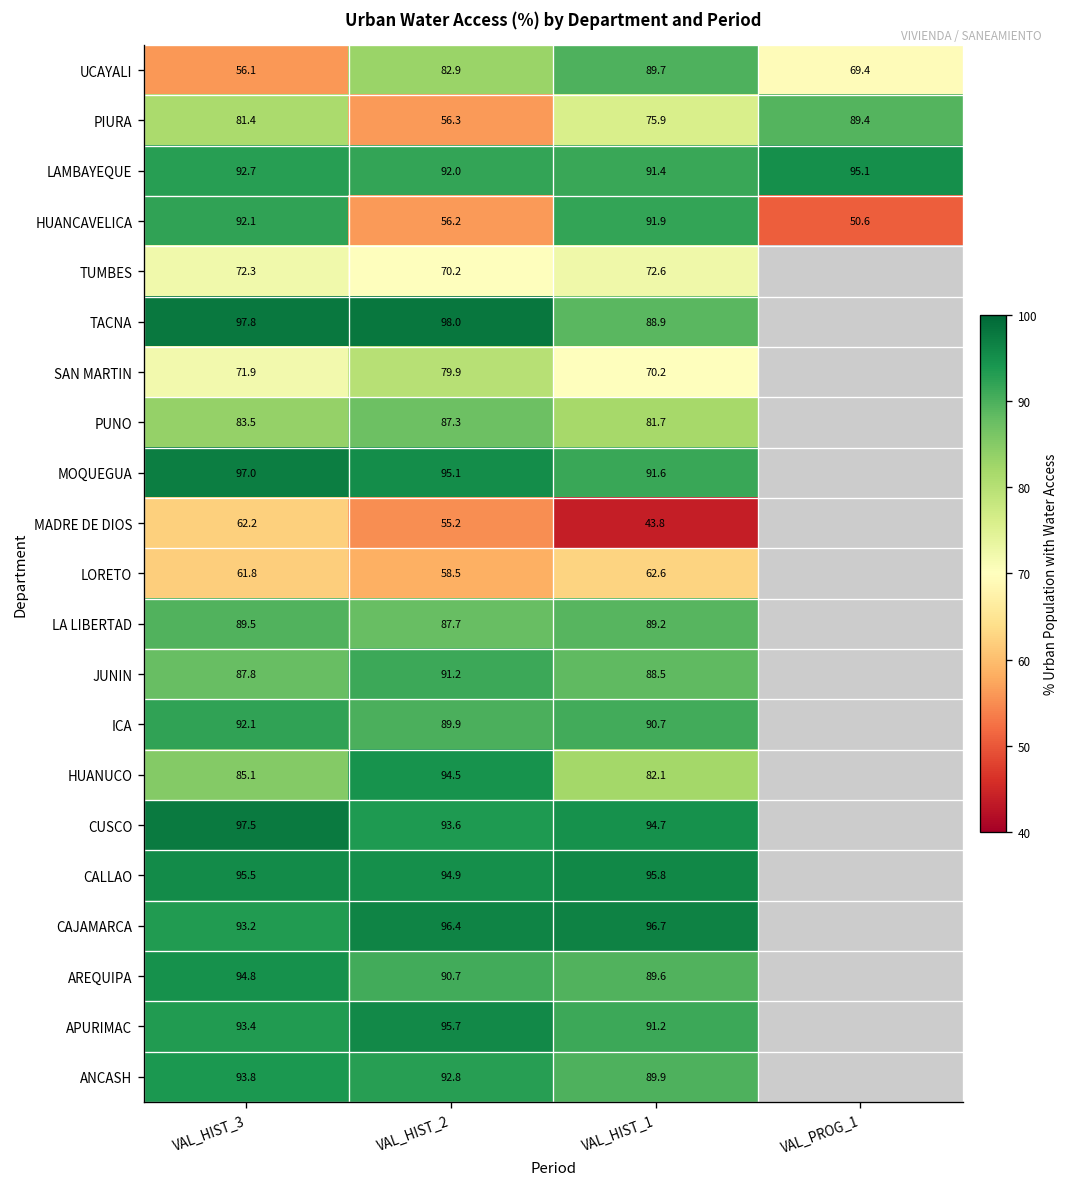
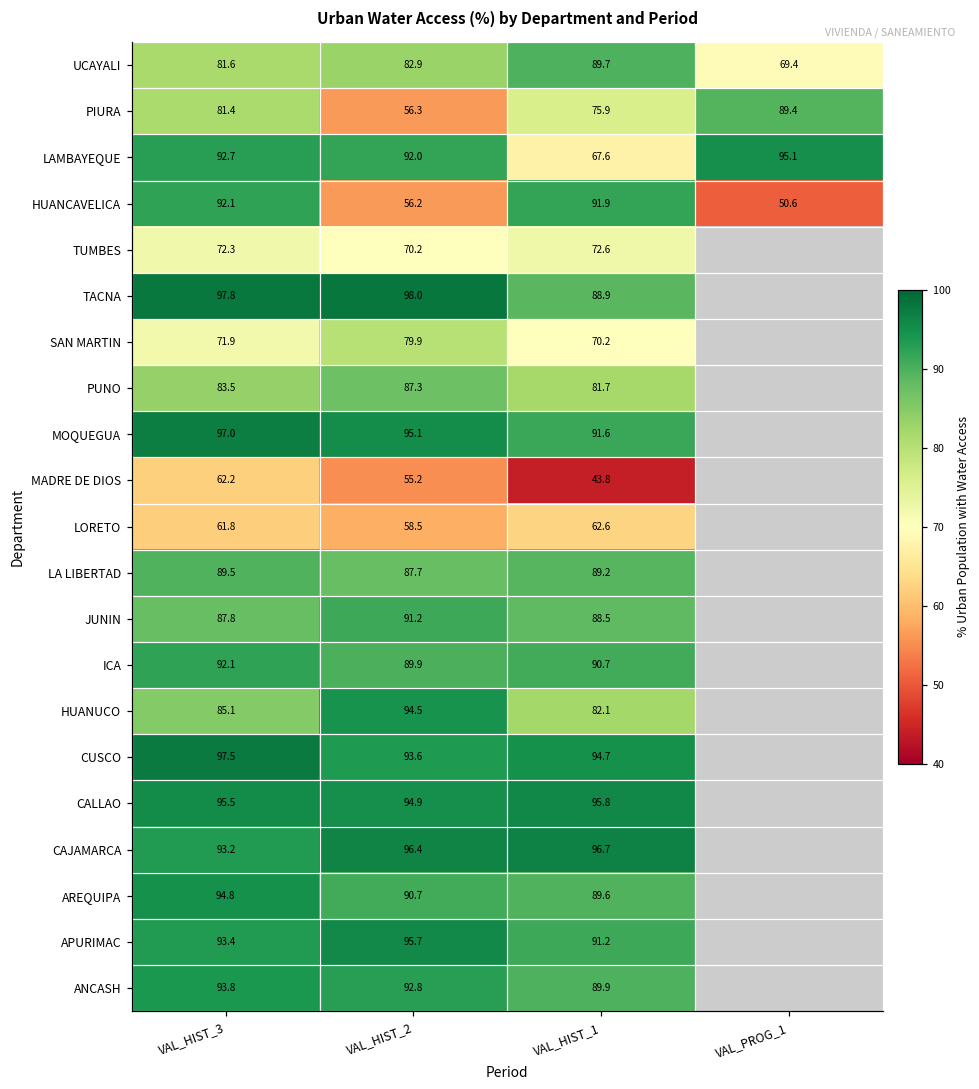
UCAYALI, VAL_HIST_3: 56.1 -> 81.6
LAMBAYEQUE, VAL_HIST_1: 91.4 -> 67.6
